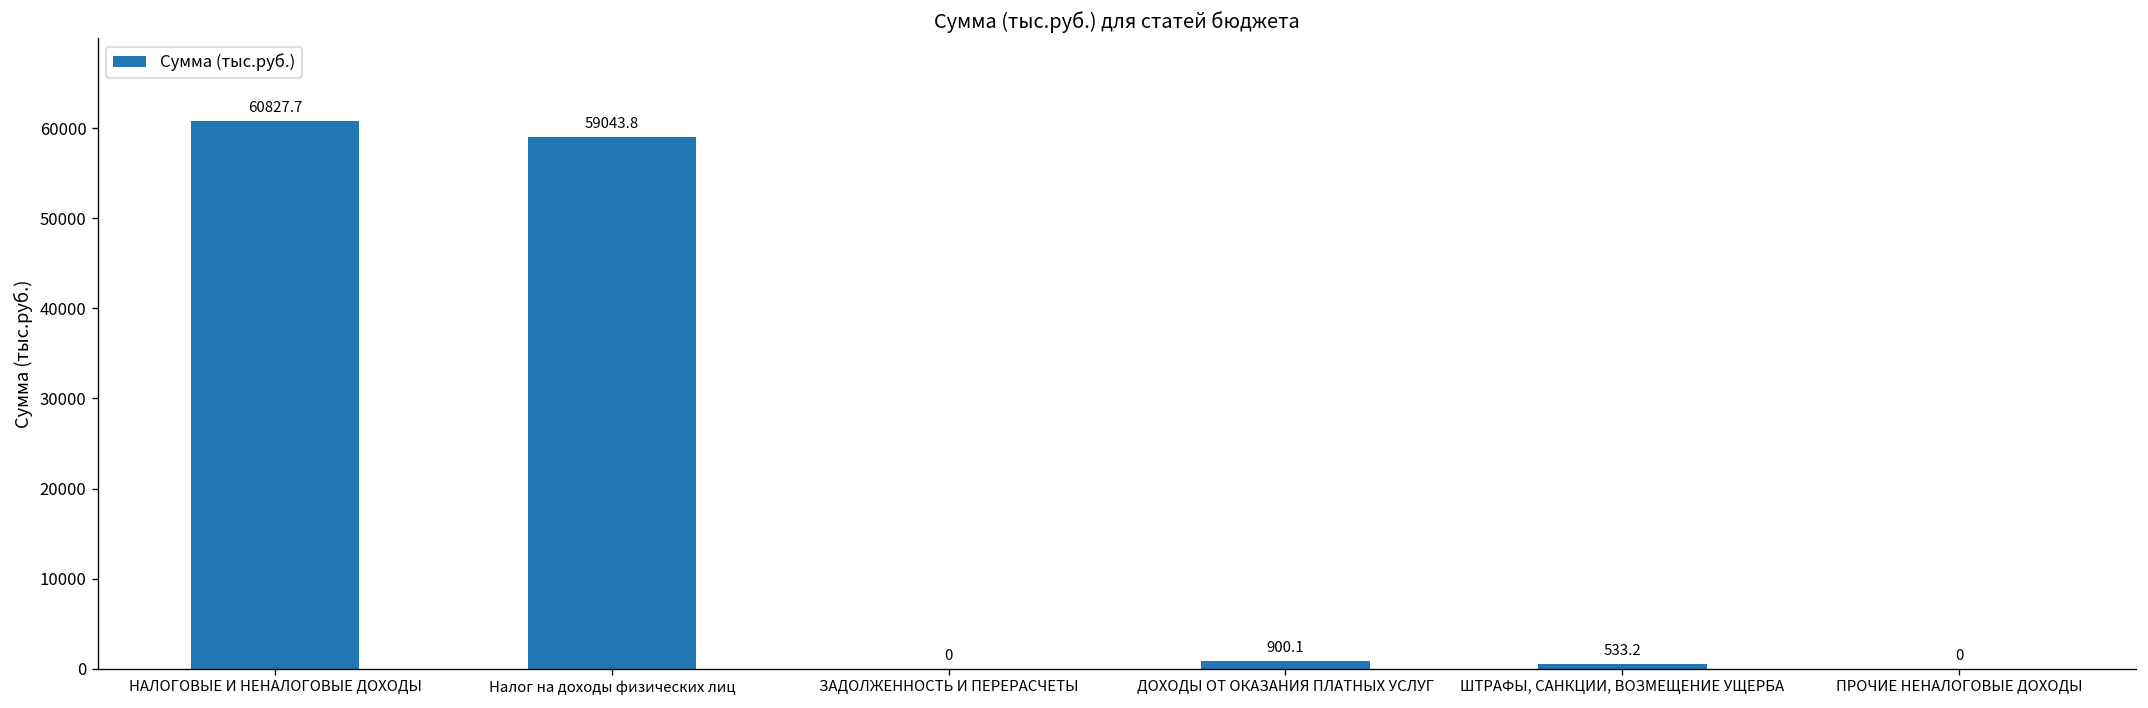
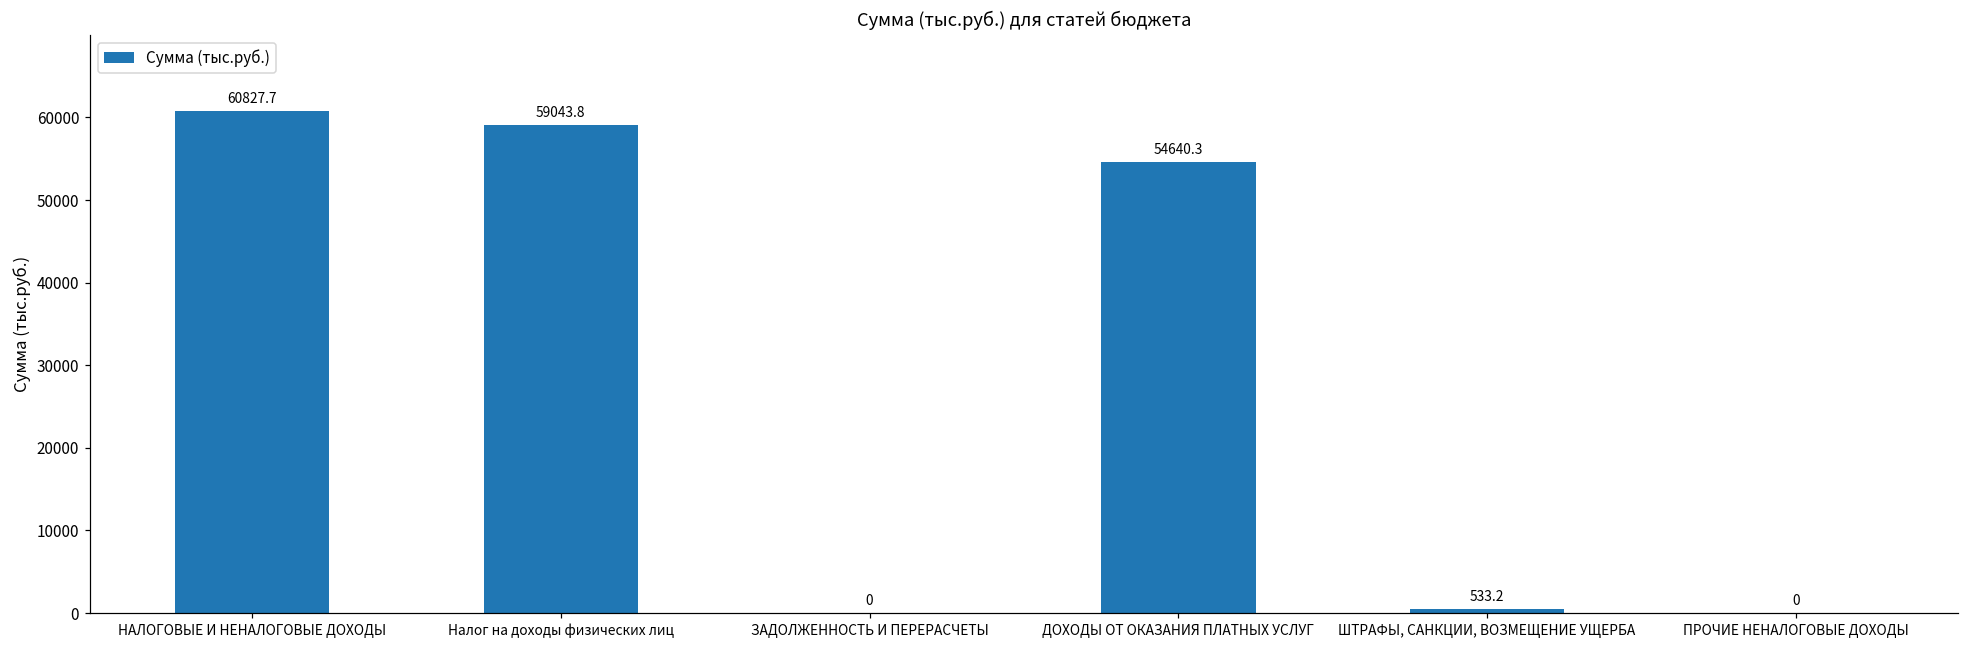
ДОХОДЫ ОТ ОКАЗАНИЯ ПЛАТНЫХ УСЛУГ: 900.1 -> 54640.3
